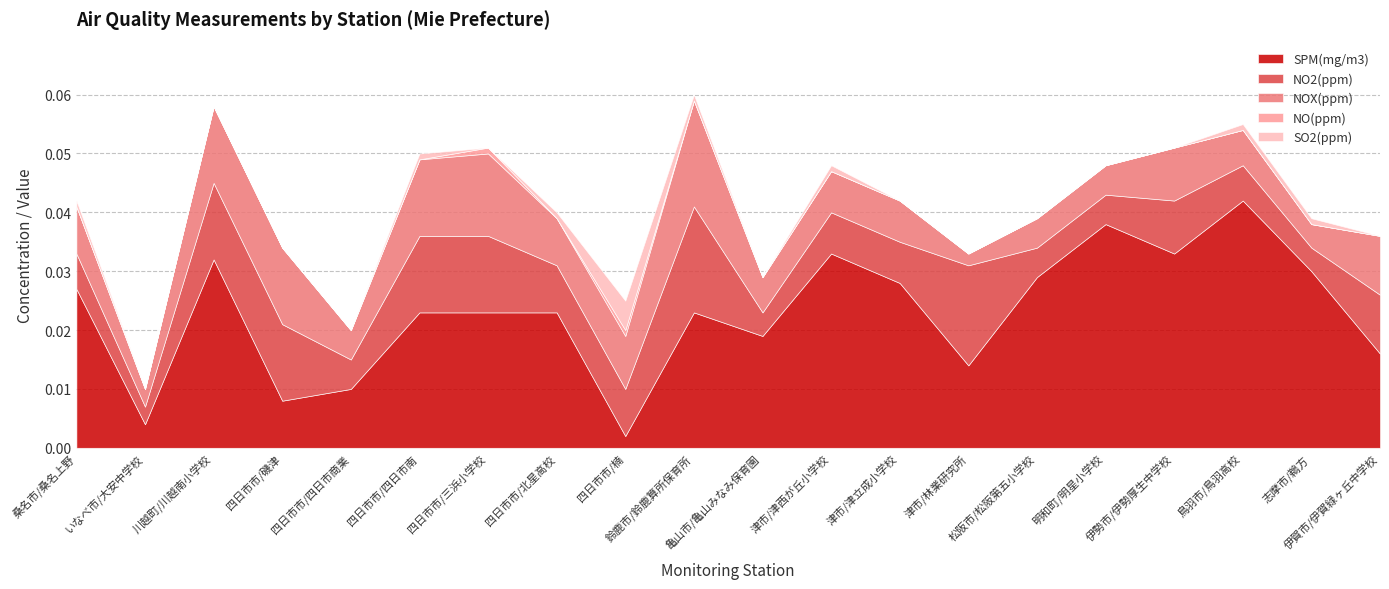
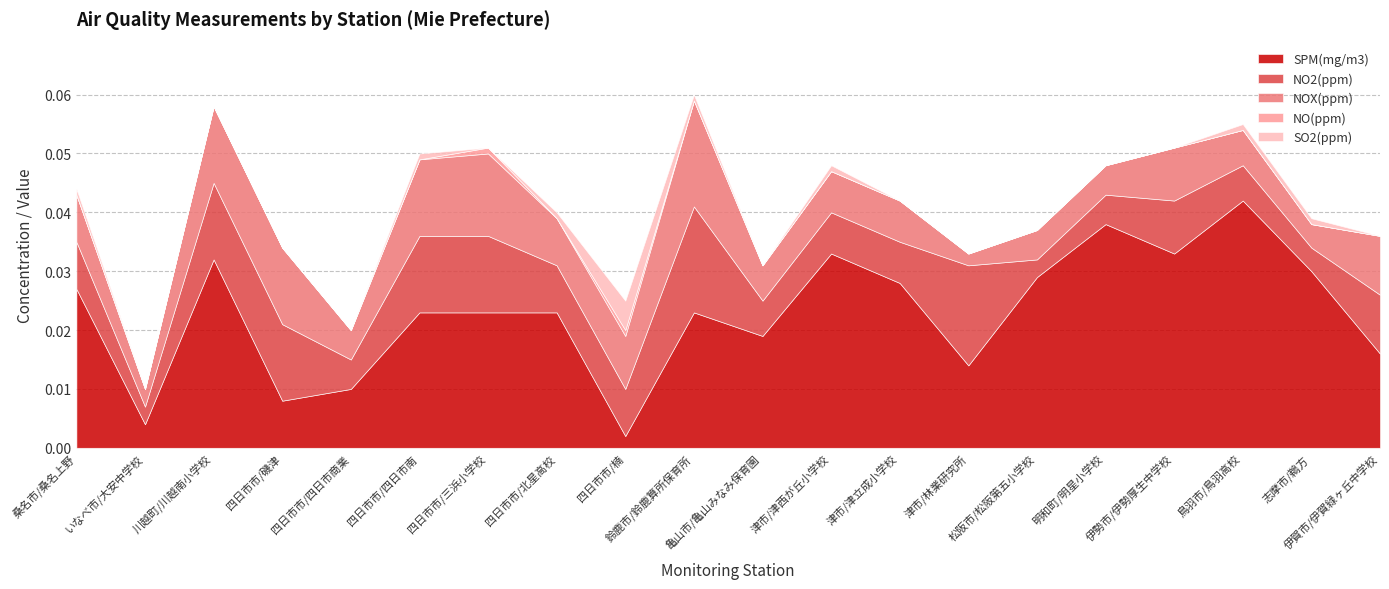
NO2(ppm), 桑名市/桑名上野: 0.006 -> 0.008
NO2(ppm), 亀山市/亀山みなみ保育園: 0.004 -> 0.006
NO2(ppm), 松阪市/松阪第五小学校: 0.005 -> 0.003
